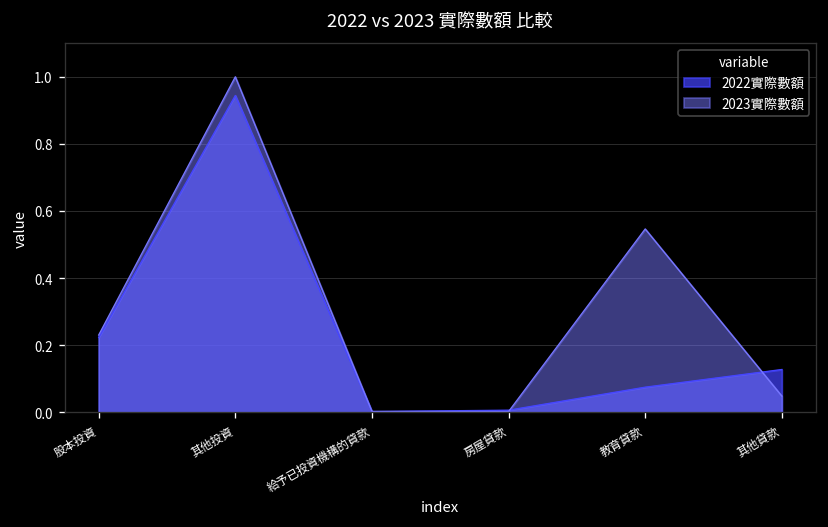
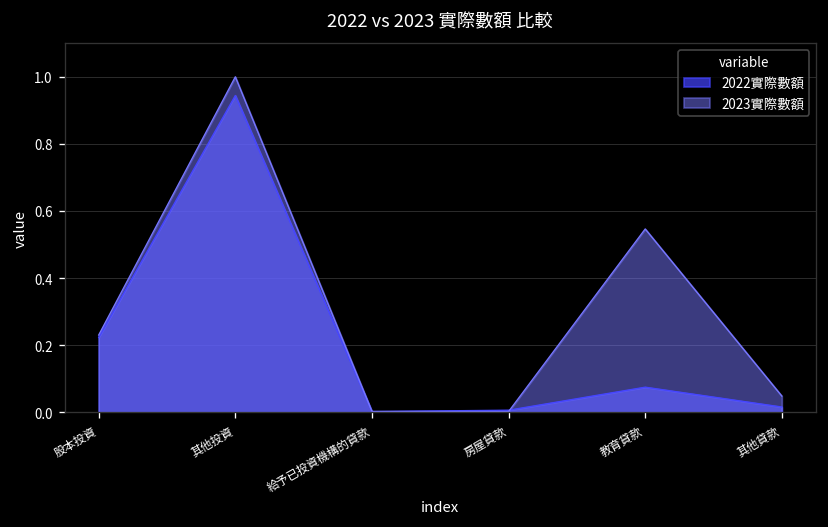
2022實際數額, 其他貸款: 0.13 -> 0.02
